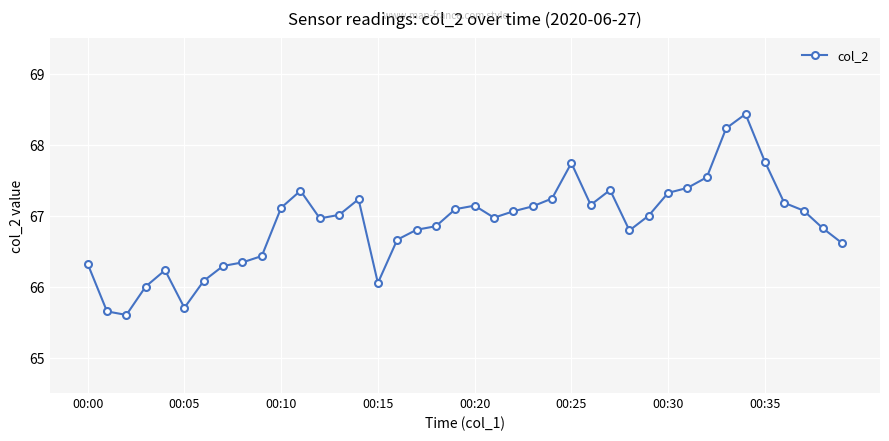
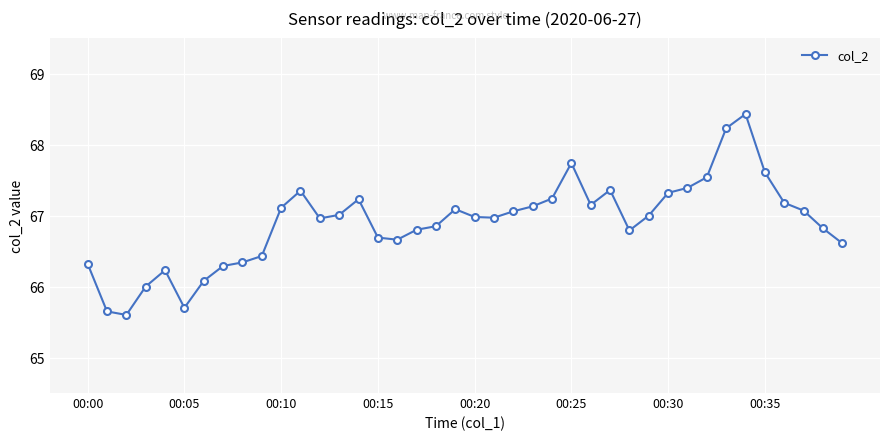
00:15: 66.1 -> 66.7
00:20: 67.1 -> 67.0
00:35: 67.8 -> 67.6
